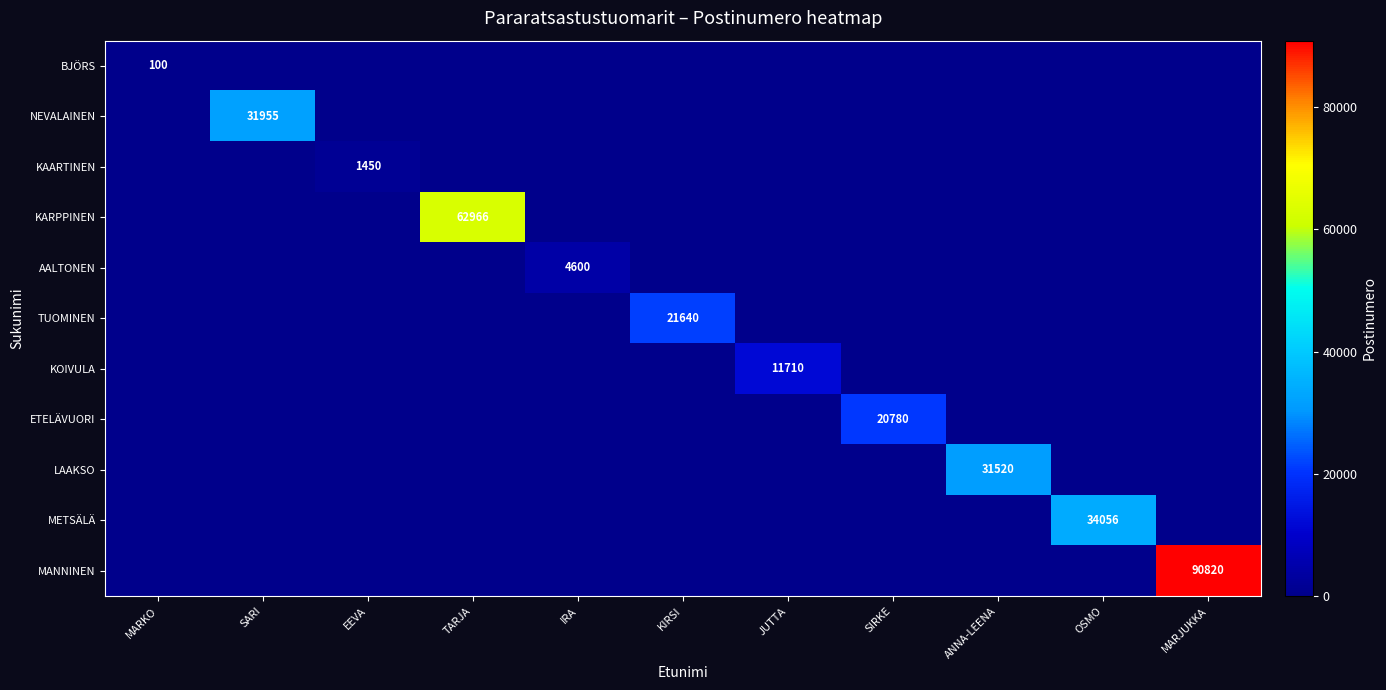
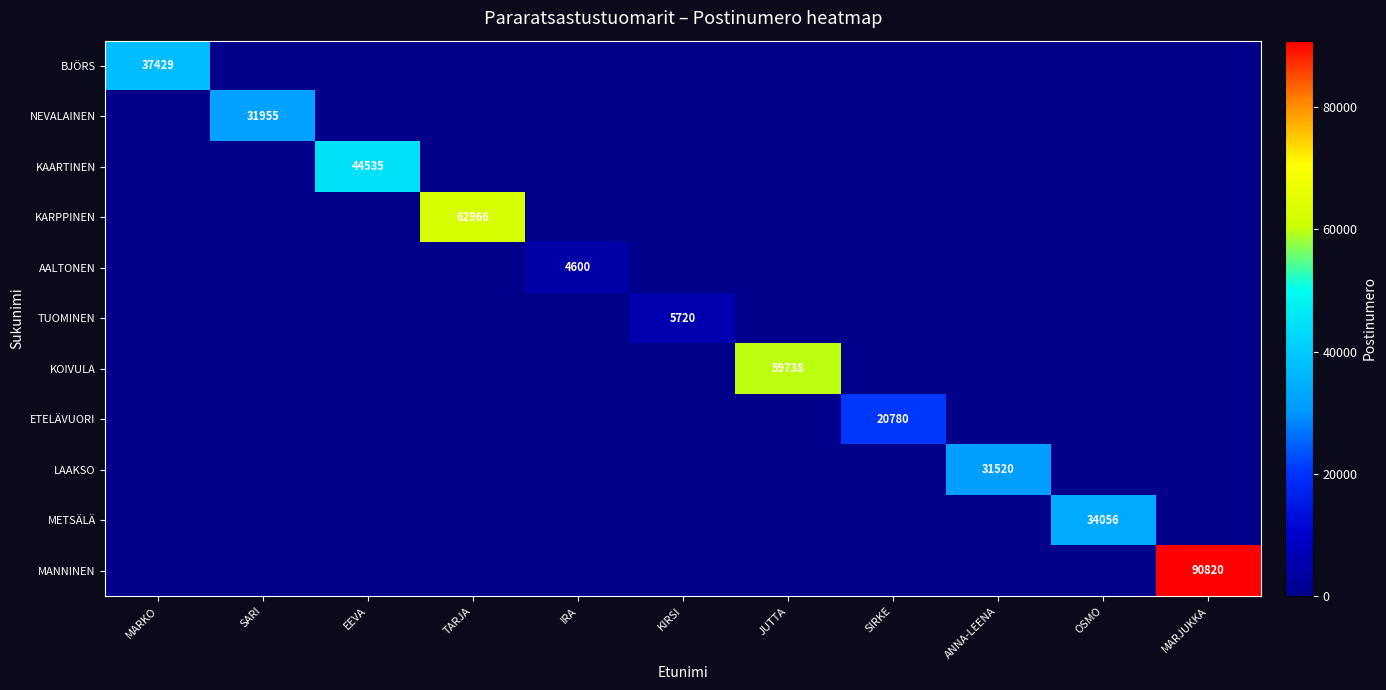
BJÖRS, MARKO: 100 -> 37429
KAARTINEN, EEVA: 1450 -> 44535
TUOMINEN, KIRSI: 21640 -> 5720
KOIVULA, JUTTA: 11710 -> 59738
